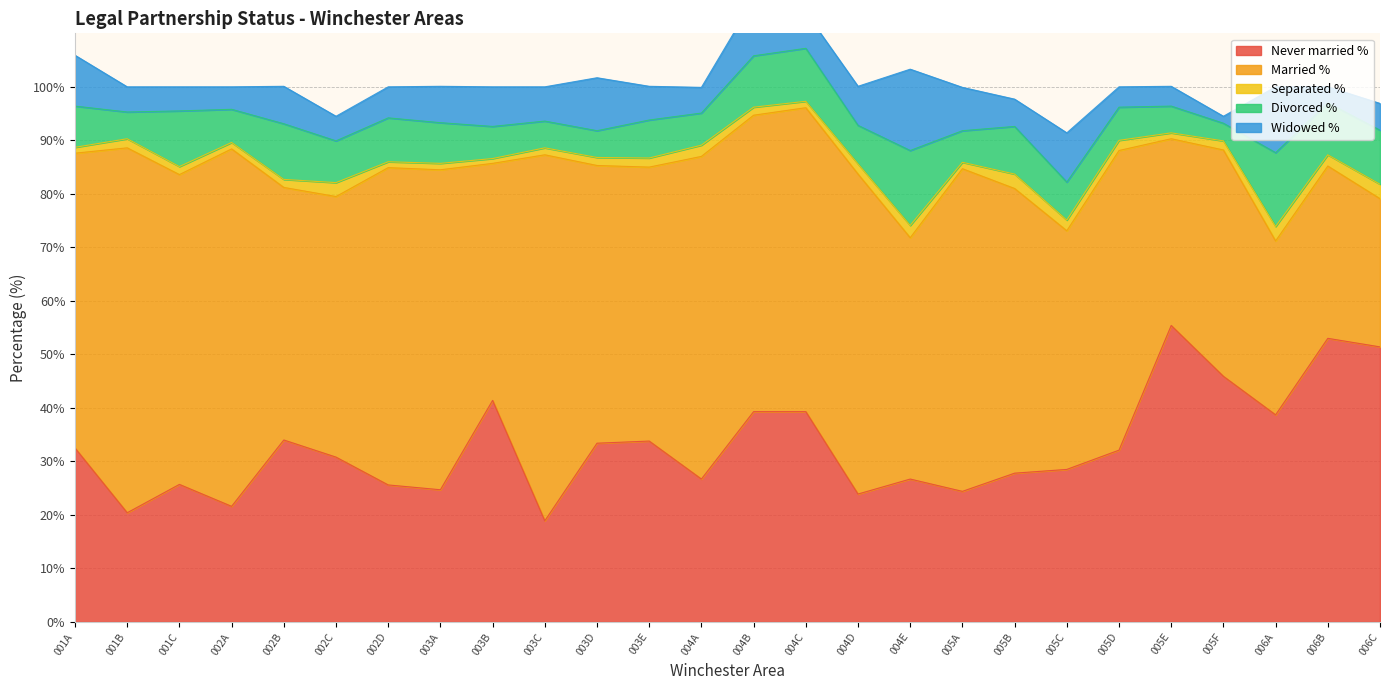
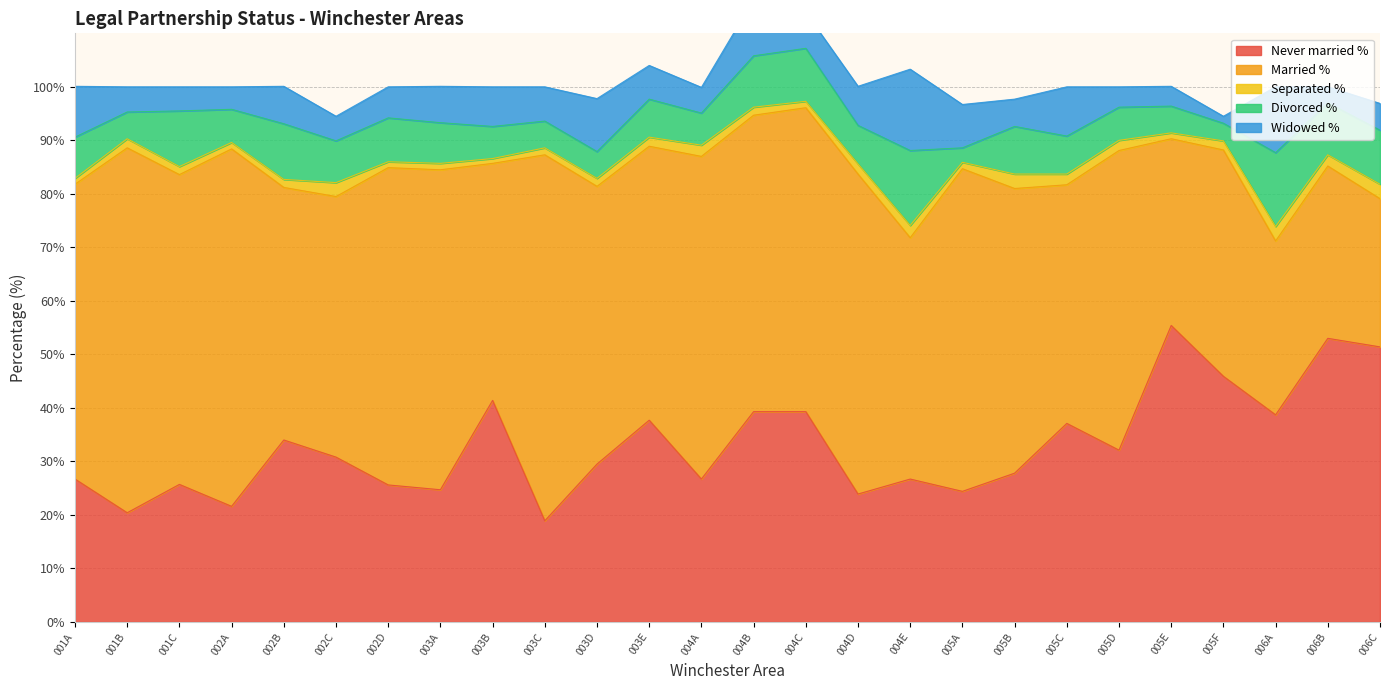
Never married %, 001A: 33% -> 27%
Never married %, 003D: 33% -> 30%
Never married %, 003E: 34% -> 38%
Divorced %, 005A: 6% -> 3%
Never married %, 005C: 29% -> 37%
